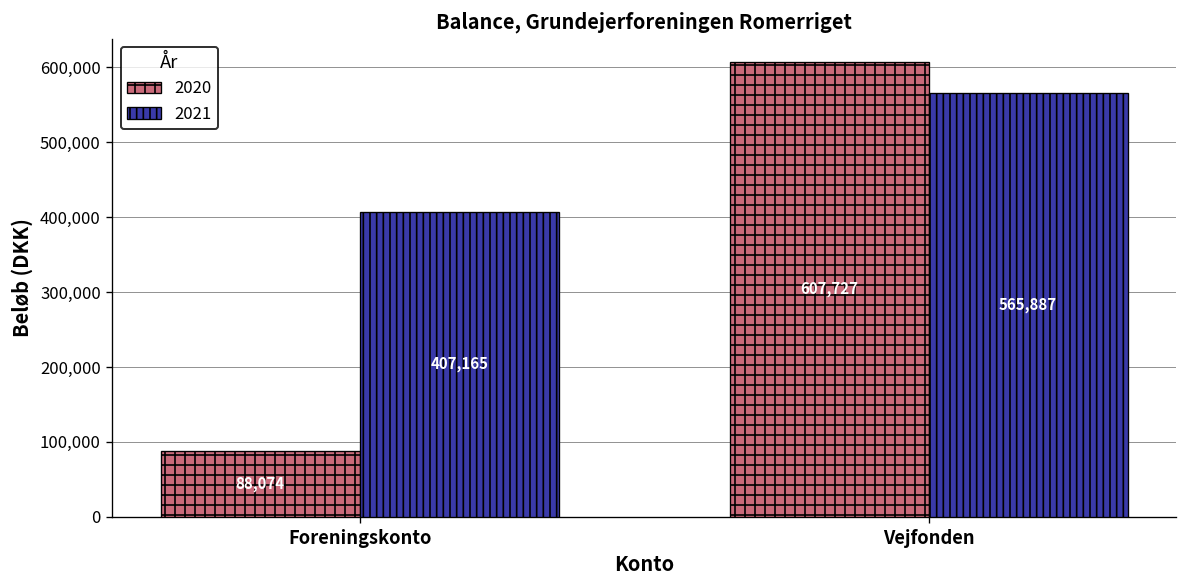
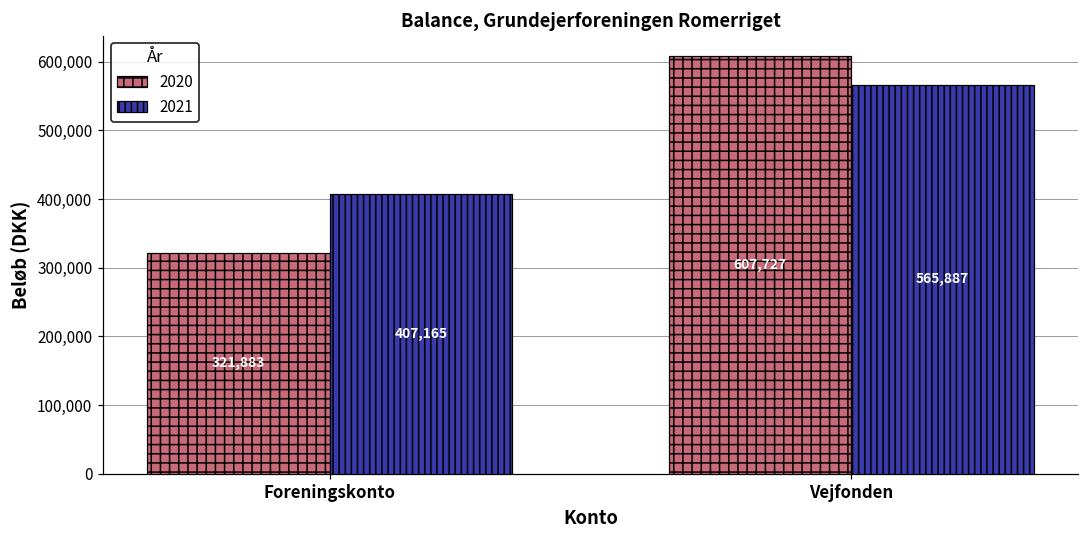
2020, Foreningskonto: 88,074 -> 321,883
